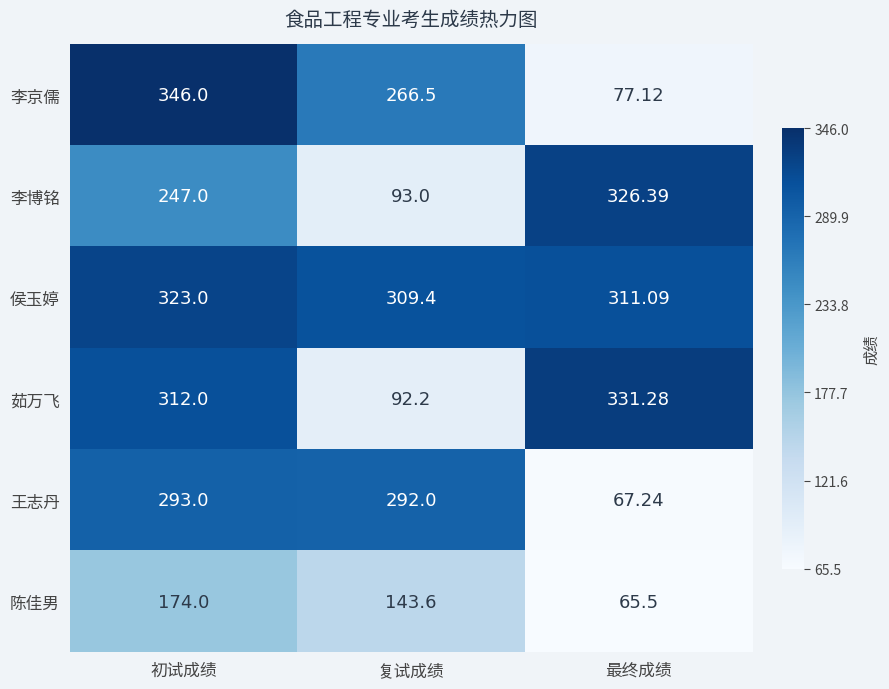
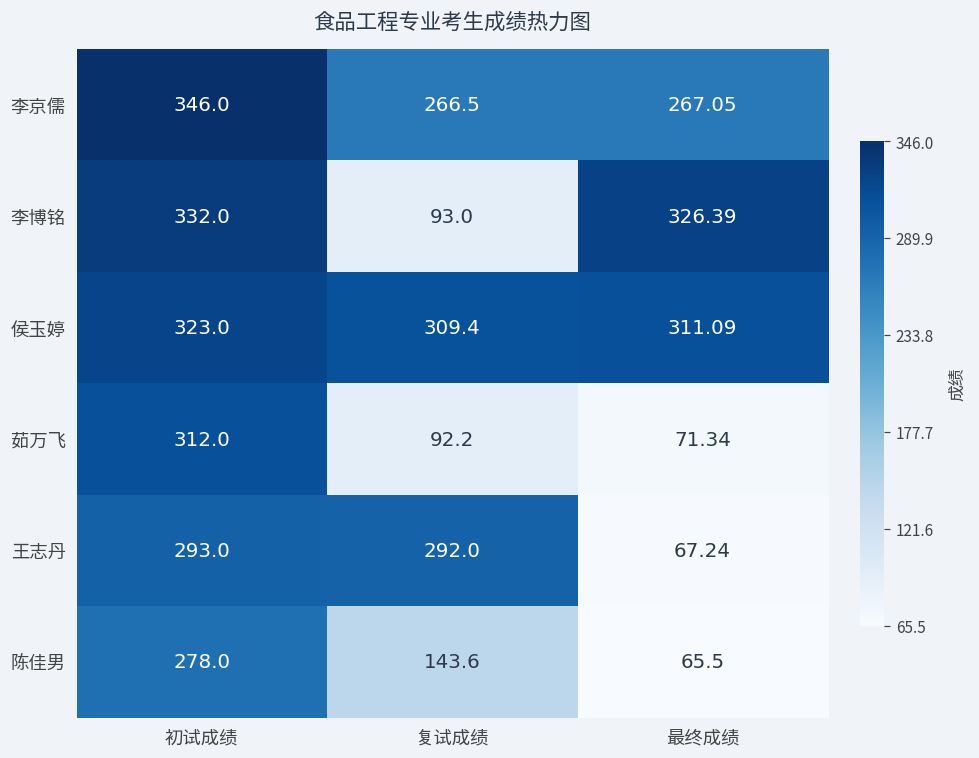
李京儒, 最终成绩: 77.12 -> 267.05
李博铭, 初试成绩: 247.0 -> 332.0
茹万飞, 最终成绩: 331.28 -> 71.34
陈佳男, 初试成绩: 174.0 -> 278.0
